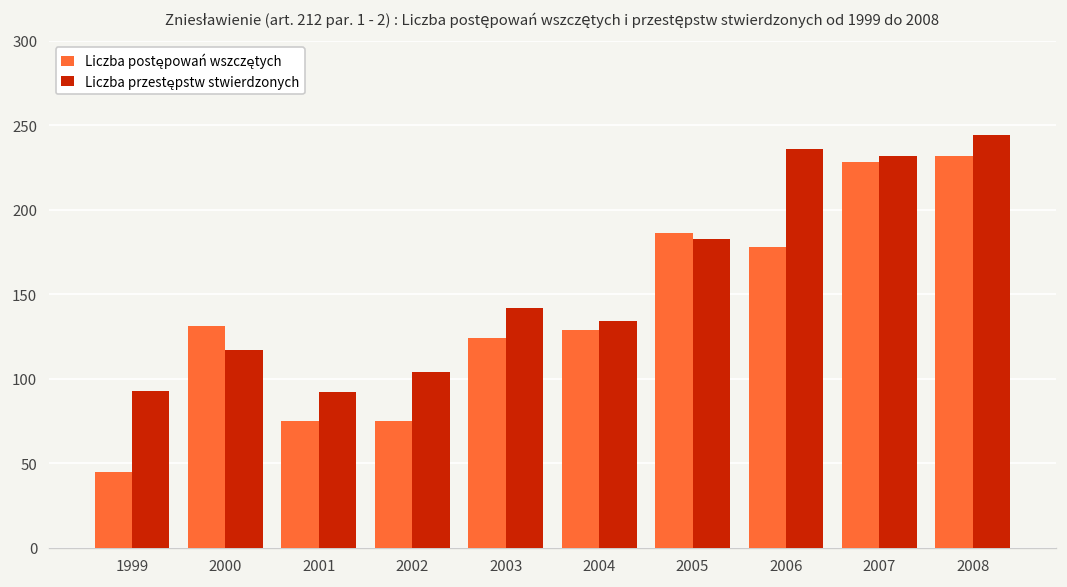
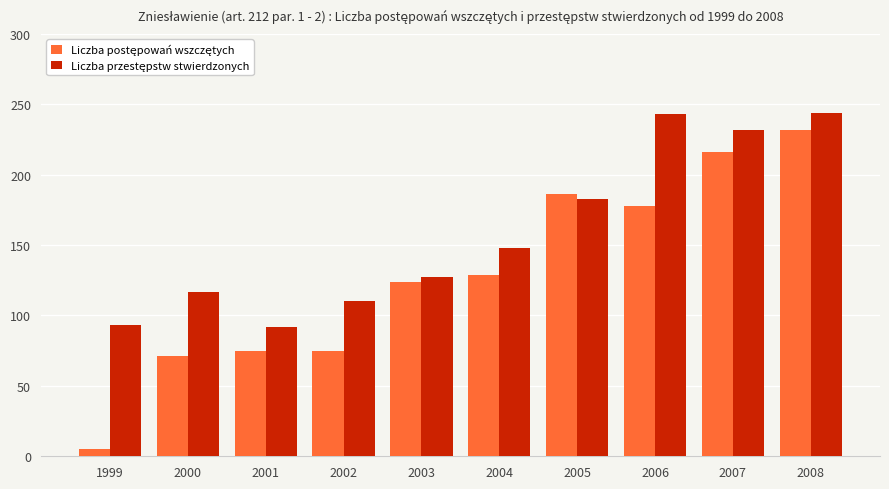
Liczba postępowań wszczętych, 1999: 45 -> 5
Liczba postępowań wszczętych, 2000: 131 -> 71
Liczba przestępstw stwierdzonych, 2002: 104 -> 110
Liczba przestępstw stwierdzonych, 2003: 142 -> 127
Liczba przestępstw stwierdzonych, 2004: 134 -> 148
Liczba przestępstw stwierdzonych, 2006: 236 -> 243
Liczba postępowań wszczętych, 2007: 228 -> 216
